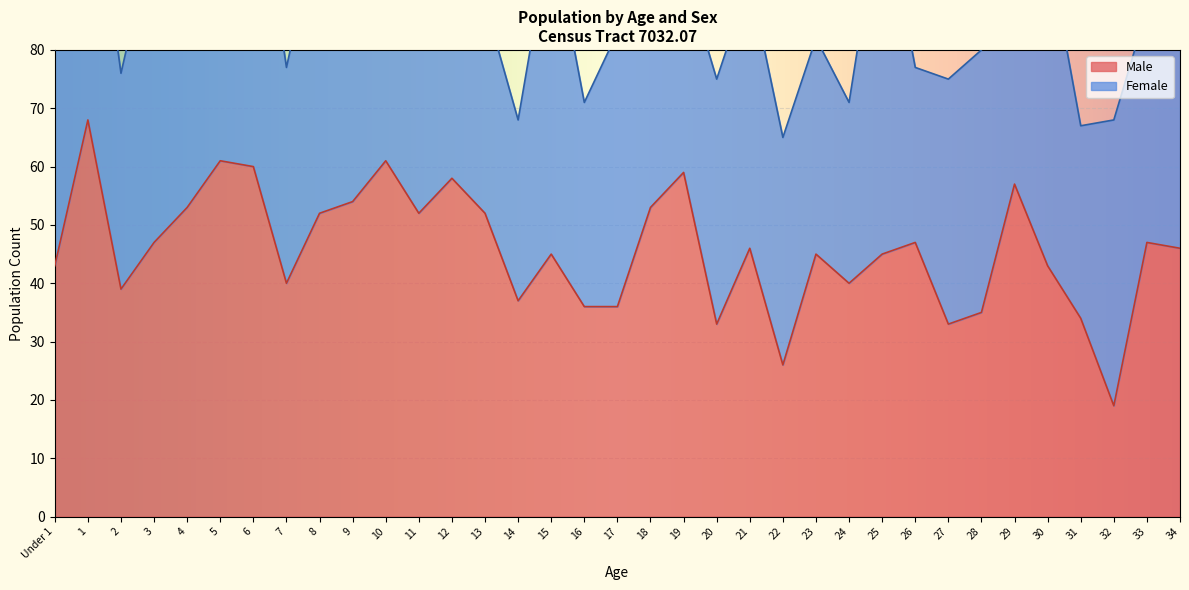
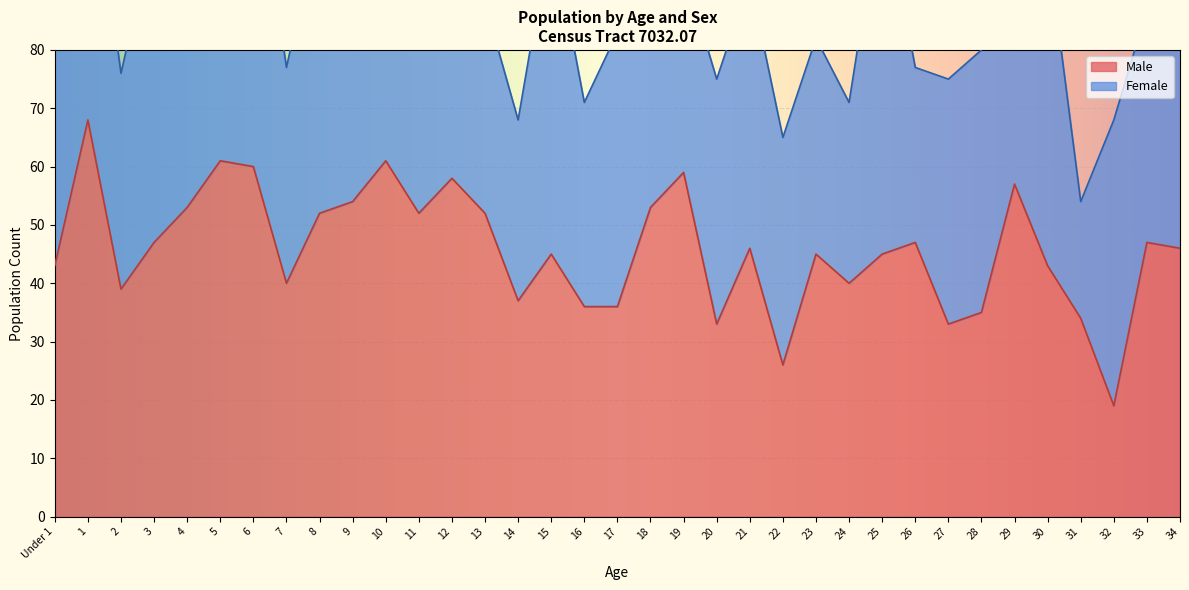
Female, 31: 33 -> 20
